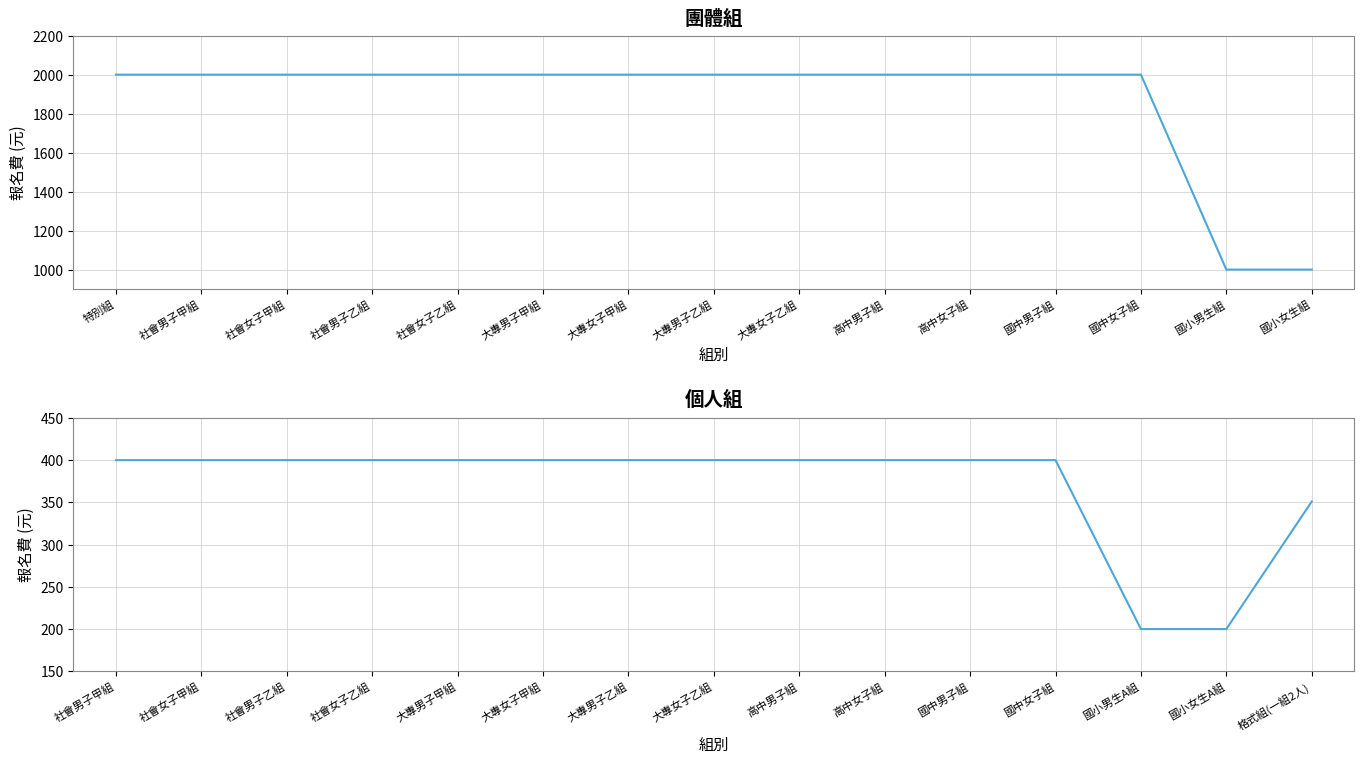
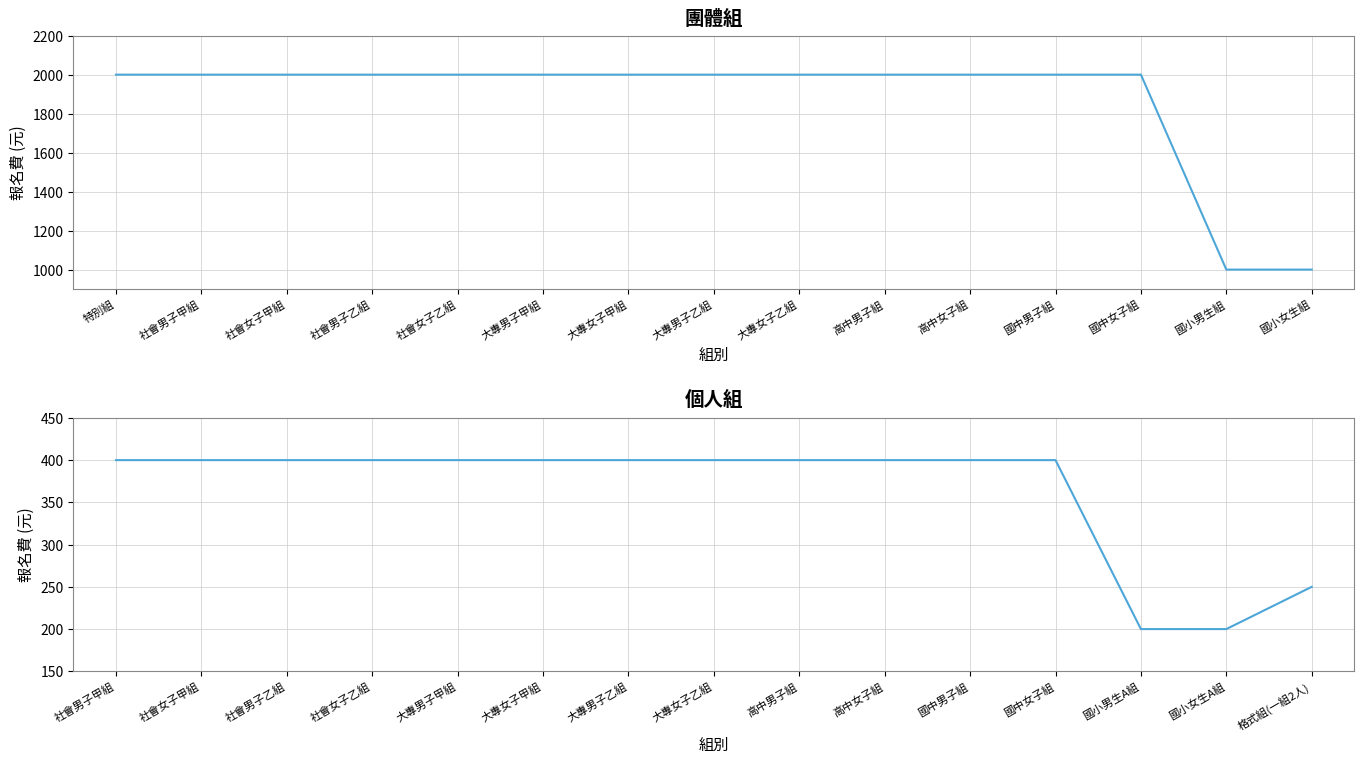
個人組, 格式組(一組2人): 350 -> 250
